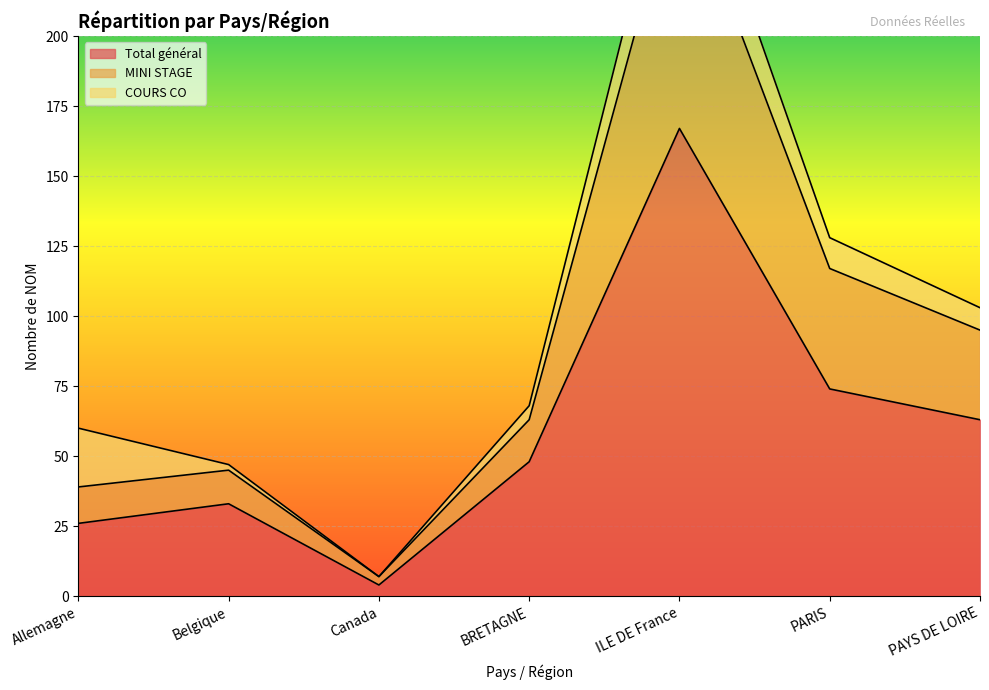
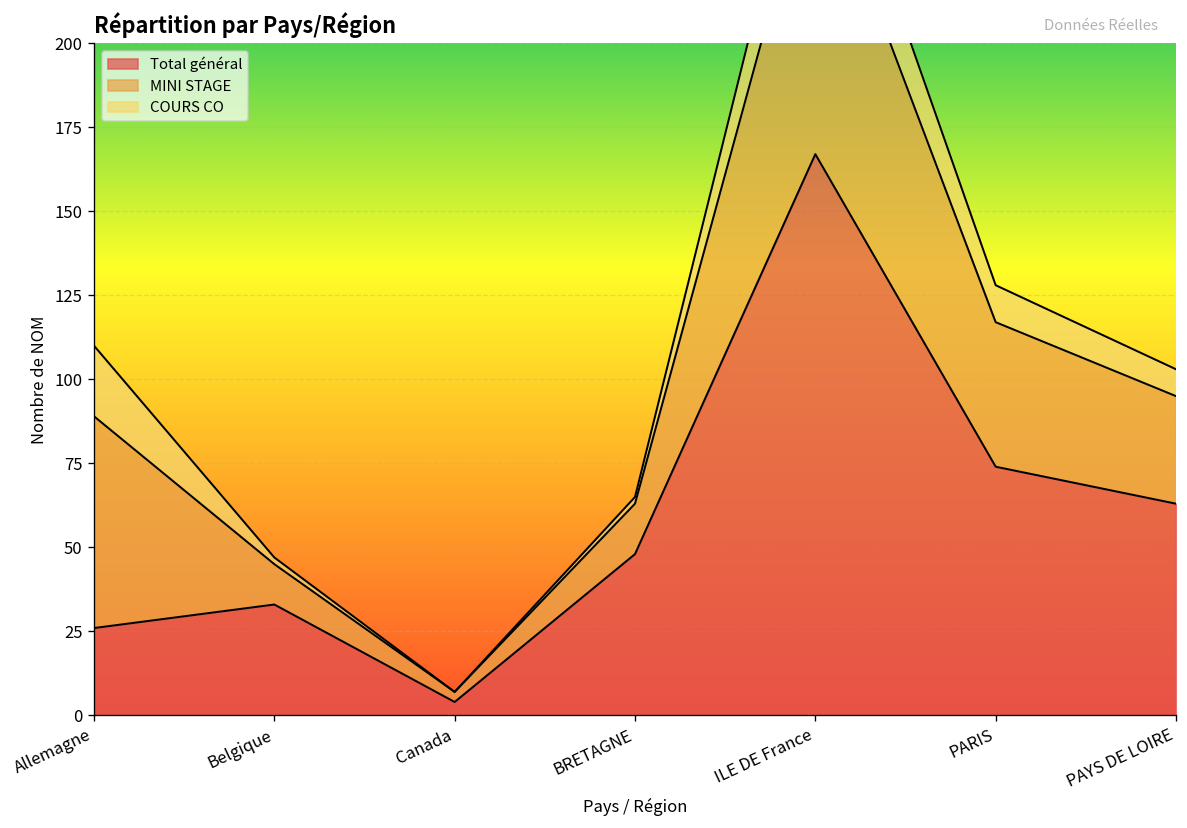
MINI STAGE, Allemagne: 13 -> 63
COURS CO, BRETAGNE: 5 -> 2
